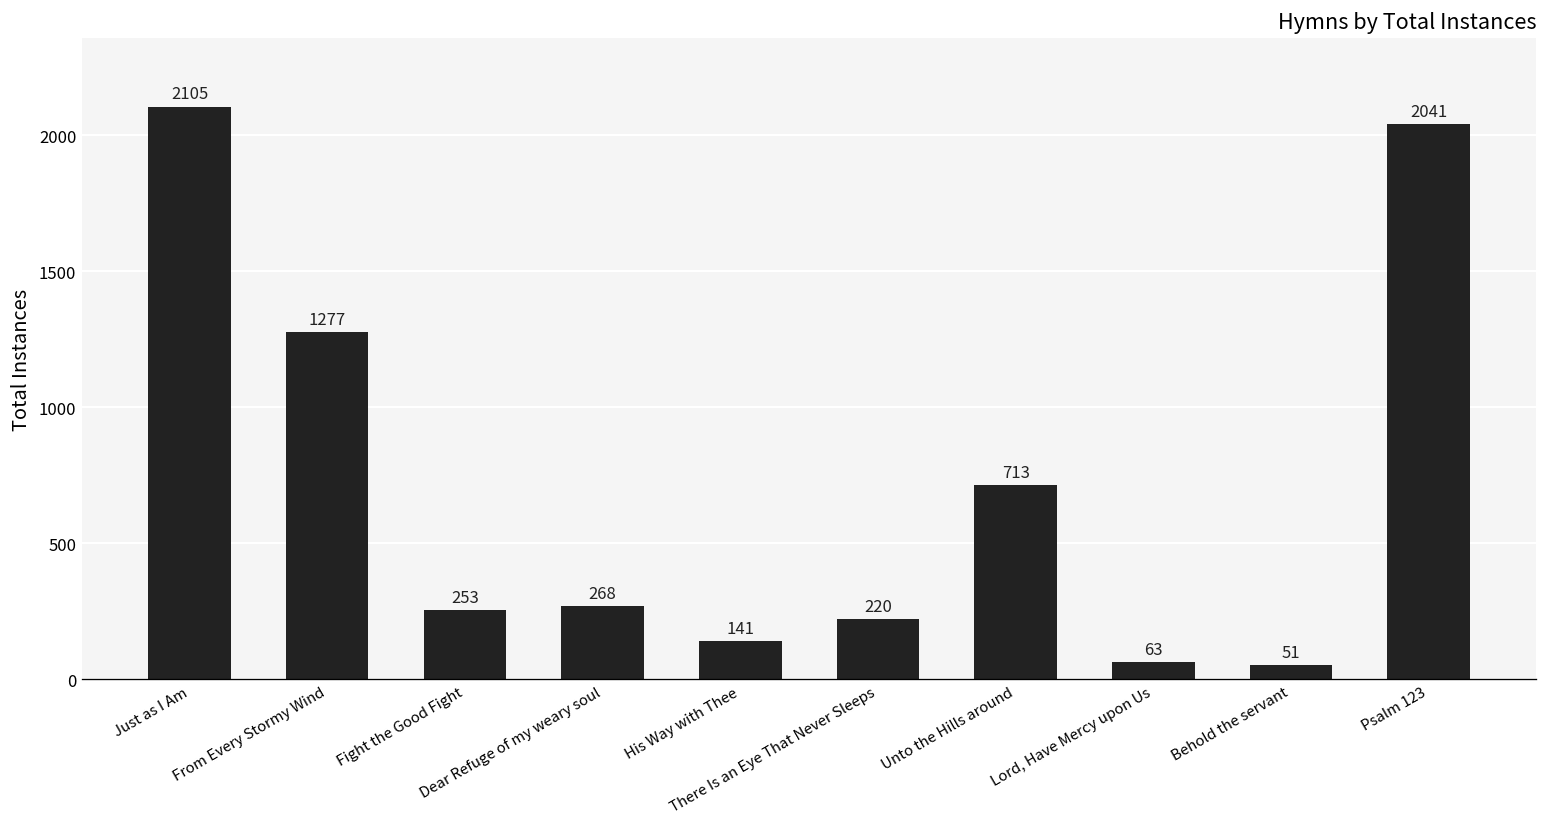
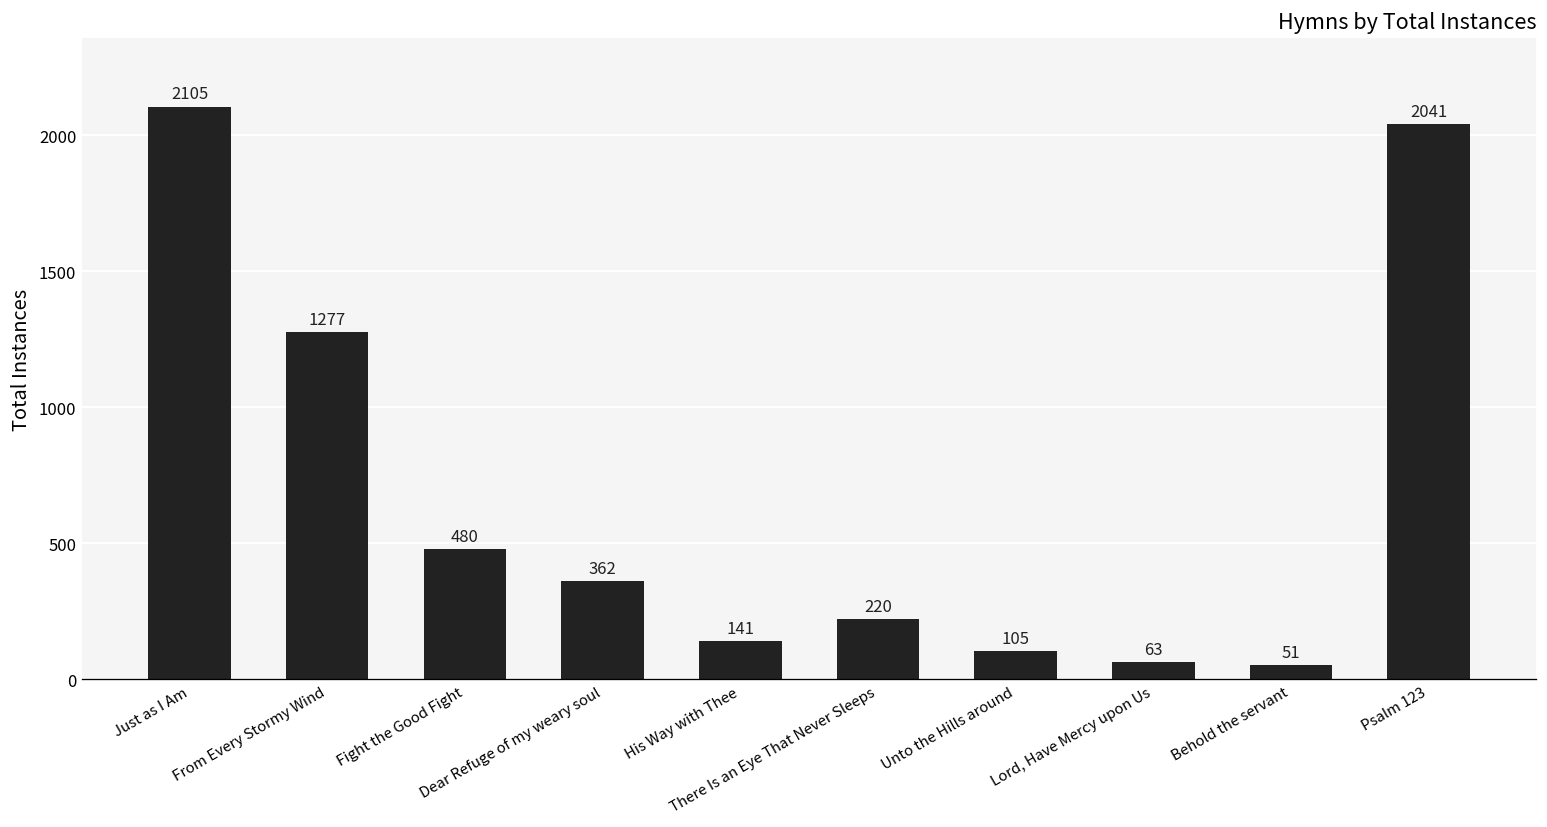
Fight the Good Fight: 253 -> 480
Dear Refuge of my weary soul: 268 -> 362
Unto the Hills around: 713 -> 105
